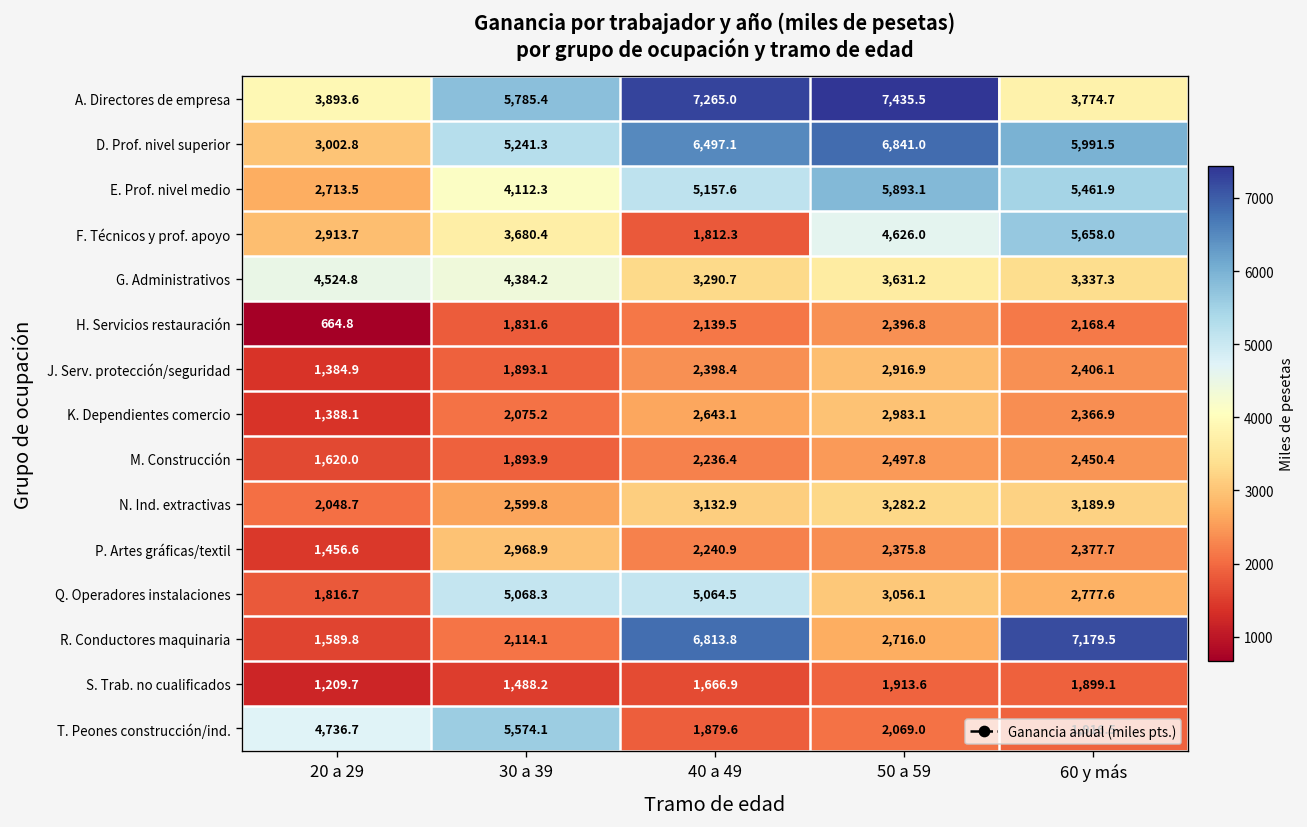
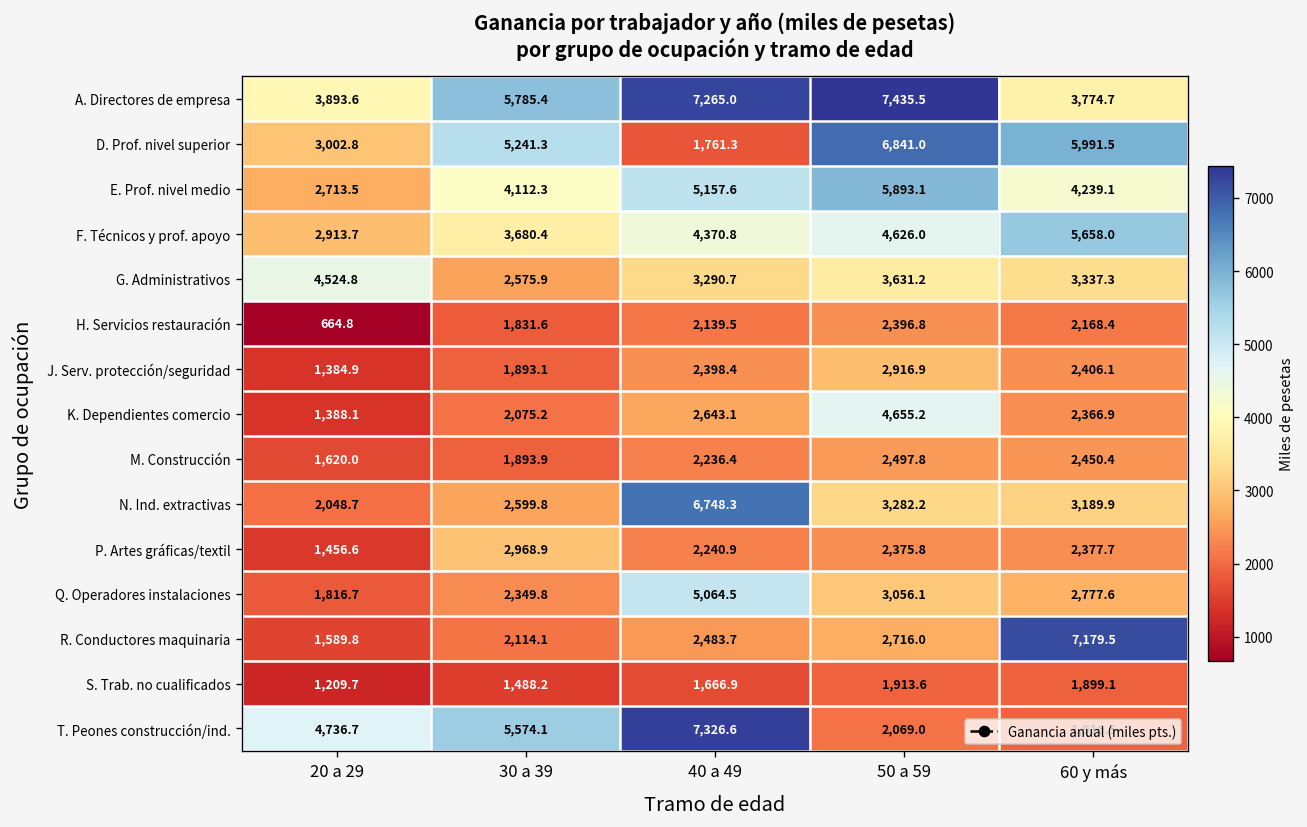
D. Prof. nivel superior, 40 a 49: 6,497.1 -> 1,761.3
E. Prof. nivel medio, 60 y más: 5,461.9 -> 4,239.1
F. Técnicos y prof. apoyo, 40 a 49: 1,812.3 -> 4,370.8
G. Administrativos, 30 a 39: 4,384.2 -> 2,575.9
K. Dependientes comercio, 50 a 59: 2,983.1 -> 4,655.2
N. Ind. extractivas, 40 a 49: 3,132.9 -> 6,748.3
Q. Operadores instalaciones, 30 a 39: 5,068.3 -> 2,349.8
R. Conductores maquinaria, 40 a 49: 6,813.8 -> 2,483.7
T. Peones construcción/ind., 40 a 49: 1,879.6 -> 7,326.6
